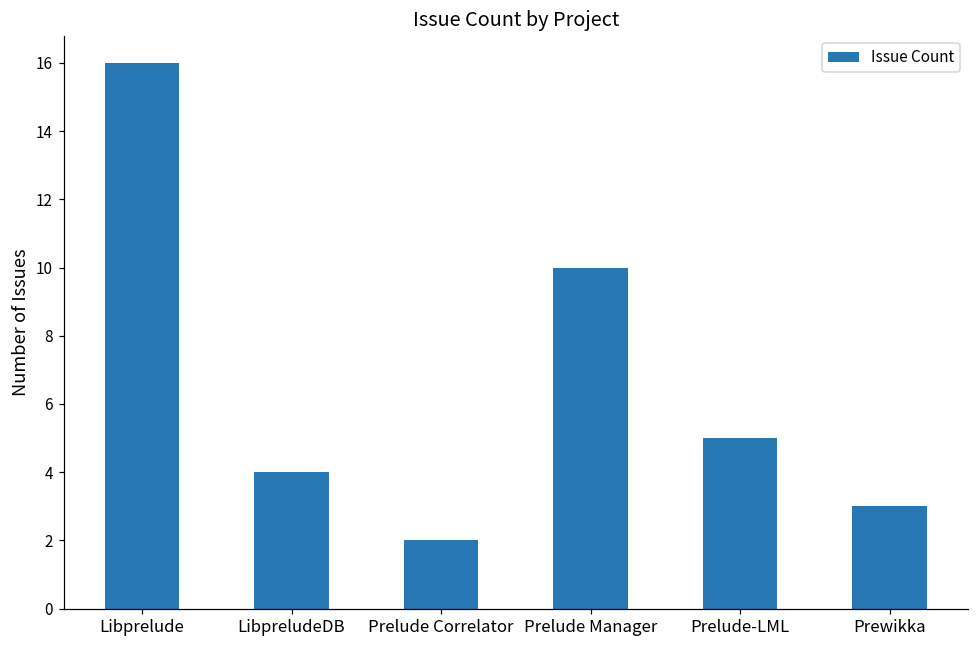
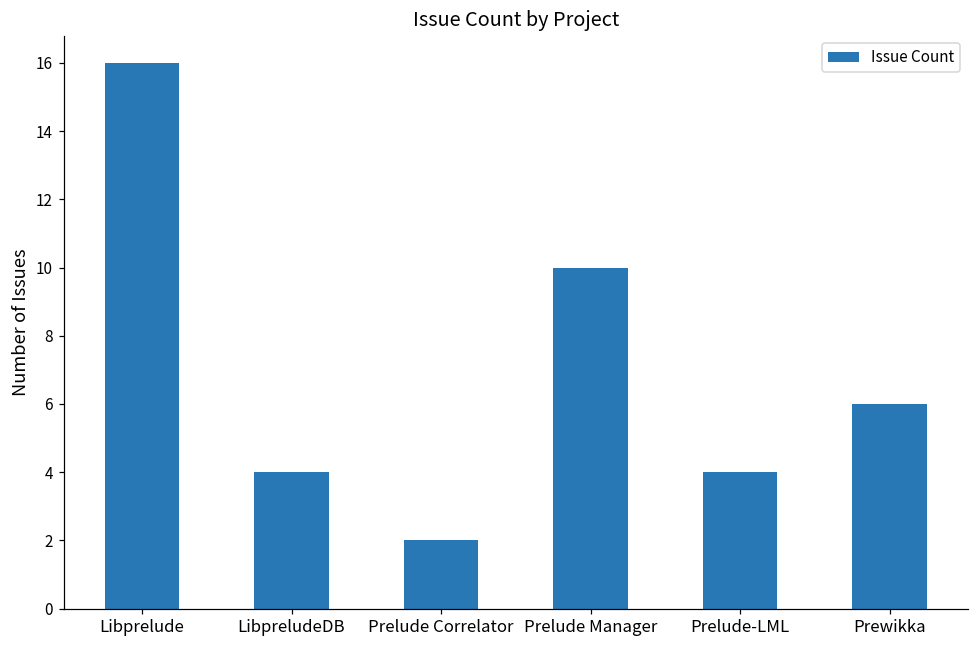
Prelude-LML: 5 -> 4
Prewikka: 3 -> 6
